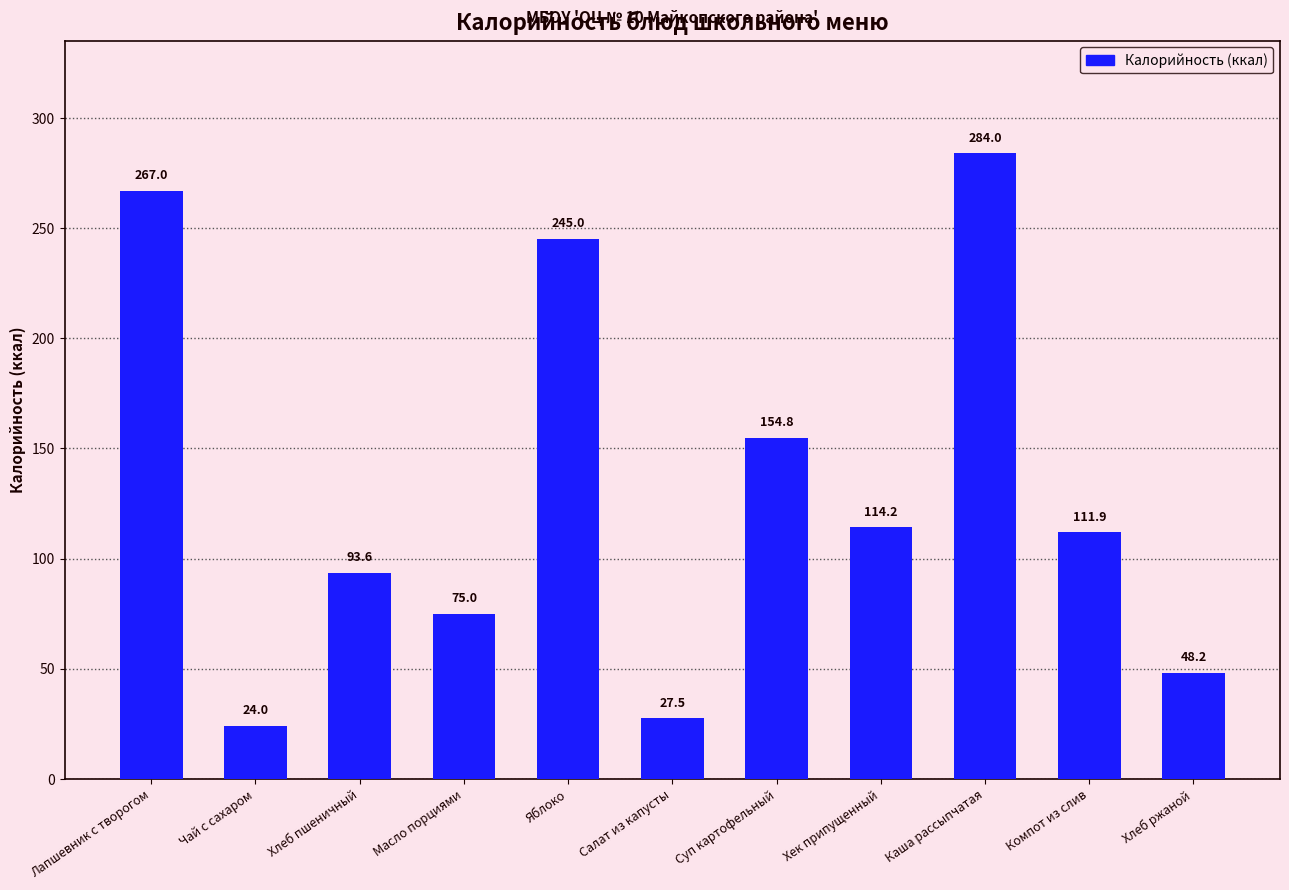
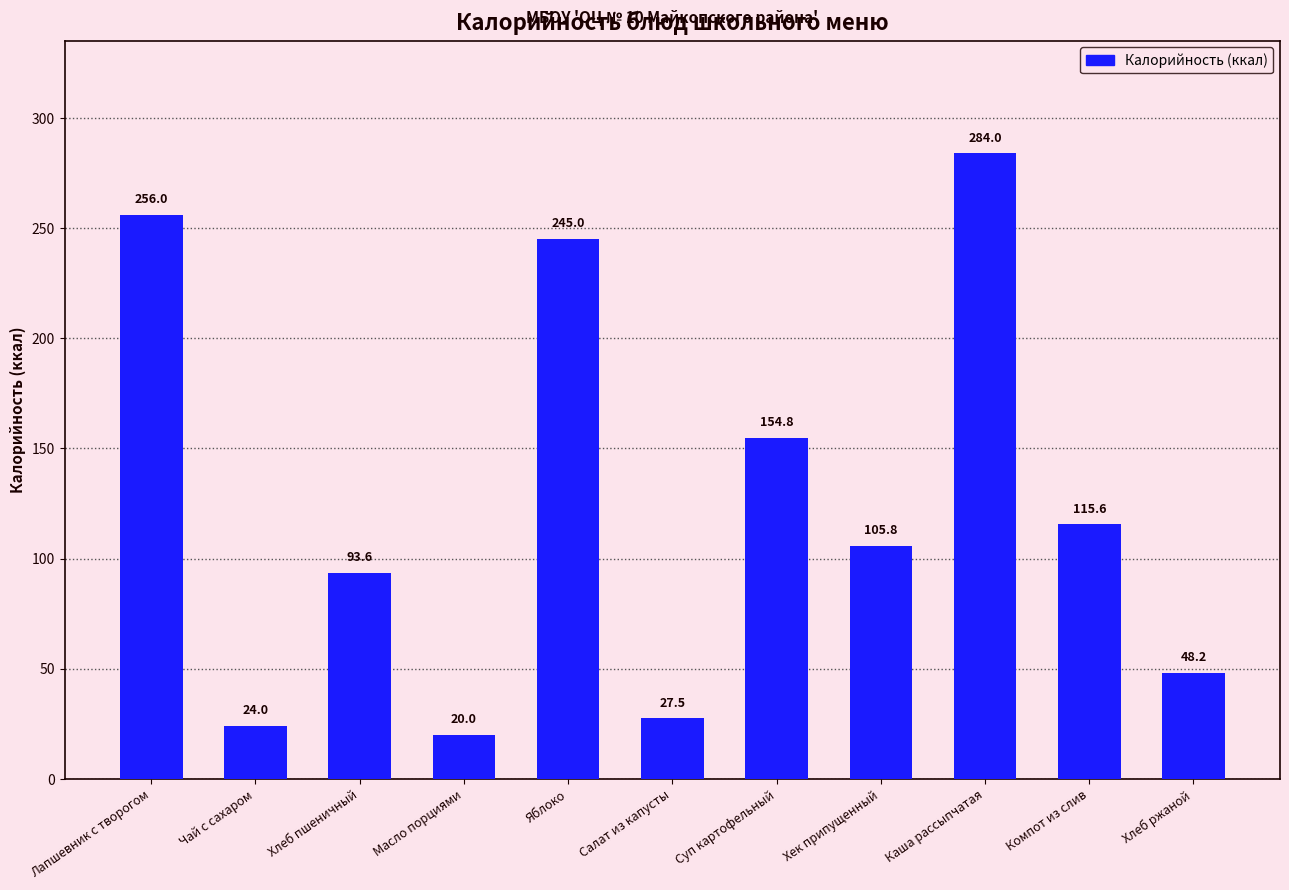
Лапшевник с творогом: 267.0 -> 256.0
Масло порциями: 75.0 -> 20.0
Хек припущенный: 114.2 -> 105.8
Компот из слив: 111.9 -> 115.6
